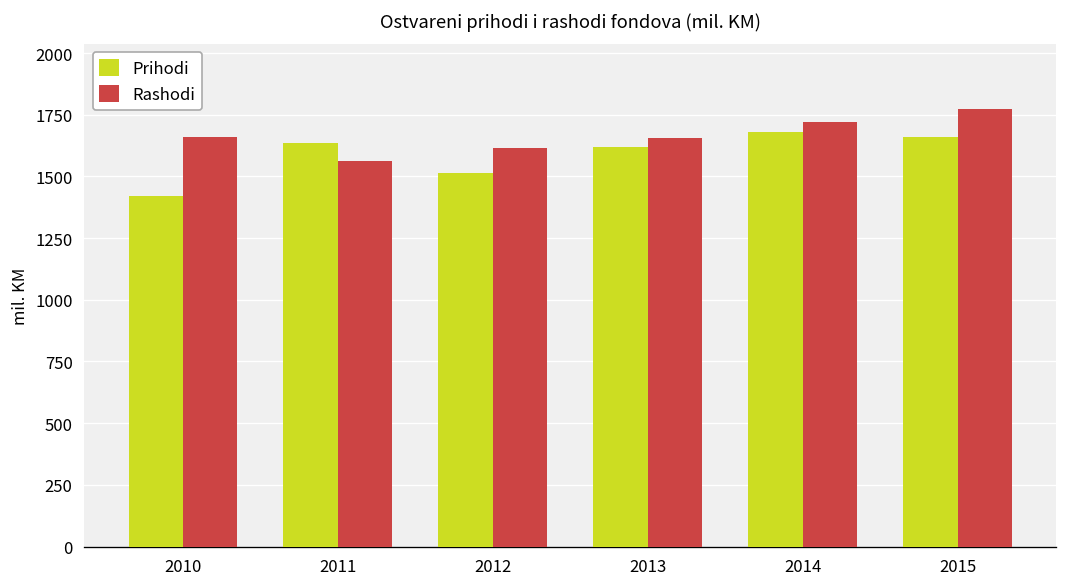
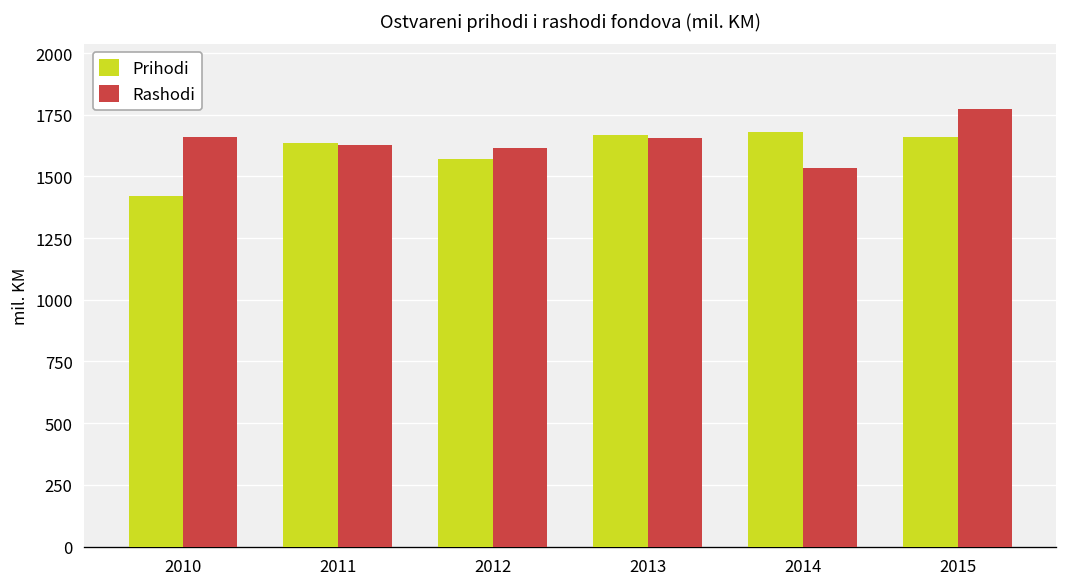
Rashodi, 2011: 1560 -> 1630
Prihodi, 2012: 1510 -> 1570
Prihodi, 2013: 1620 -> 1670
Rashodi, 2014: 1720 -> 1530
